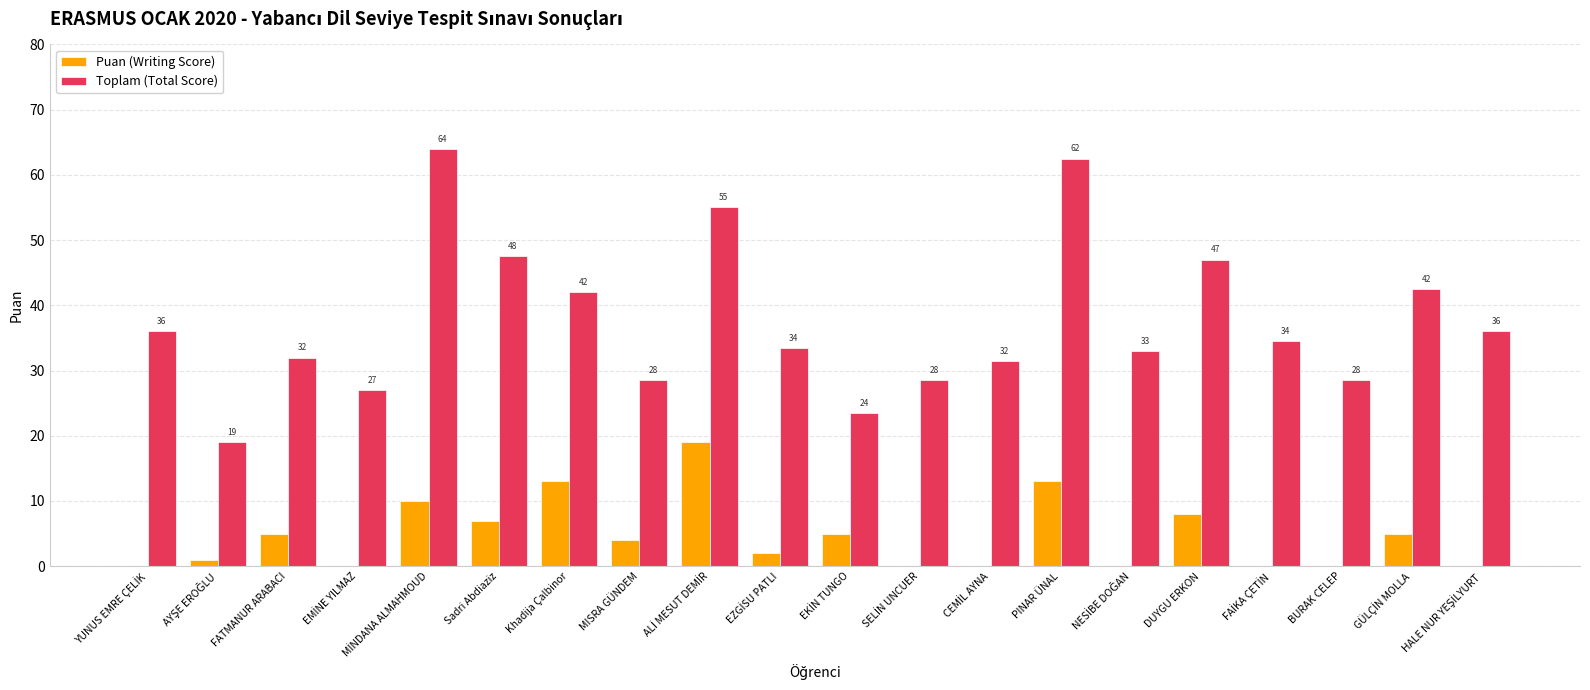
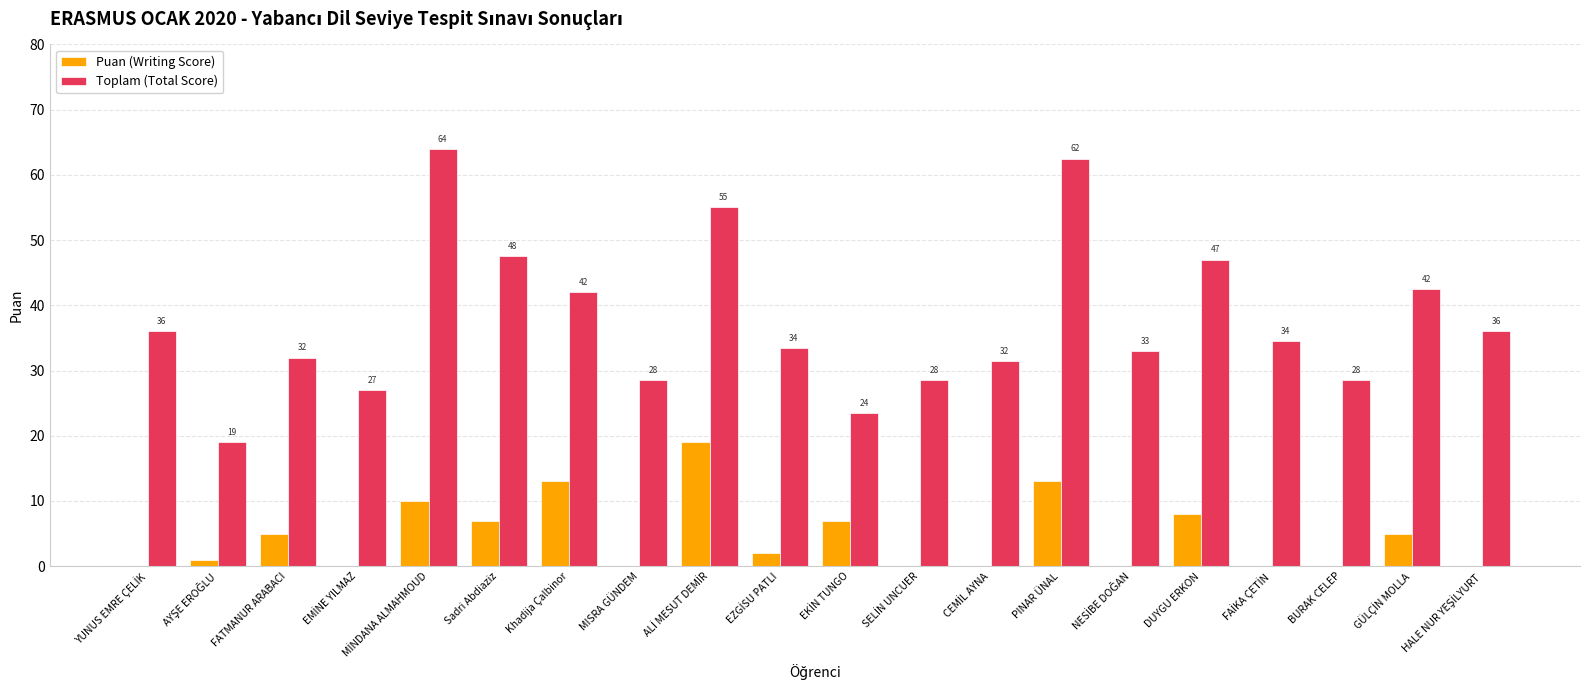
Puan (Writing Score), MISRA GÜNDEM: 4 -> 0
Puan (Writing Score), EKİN TUNGO: 5 -> 7
